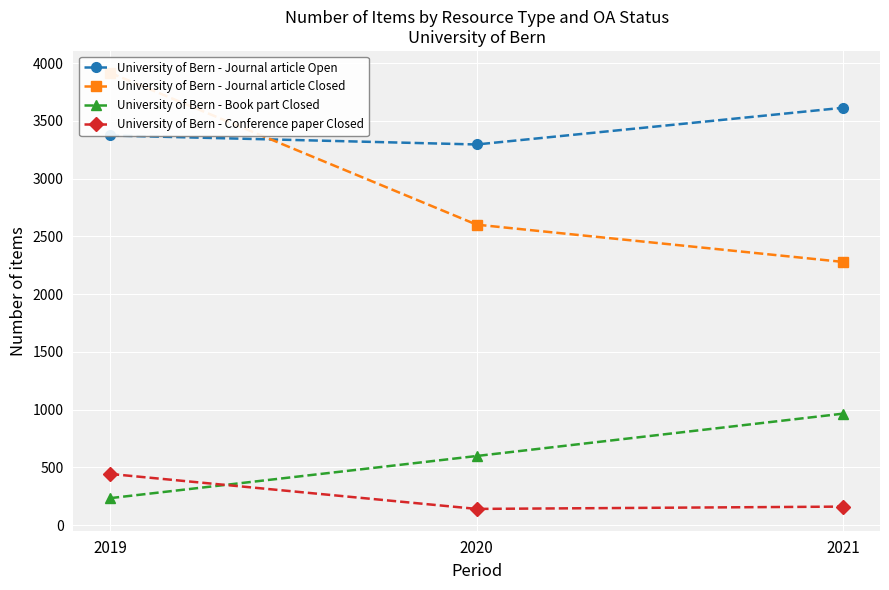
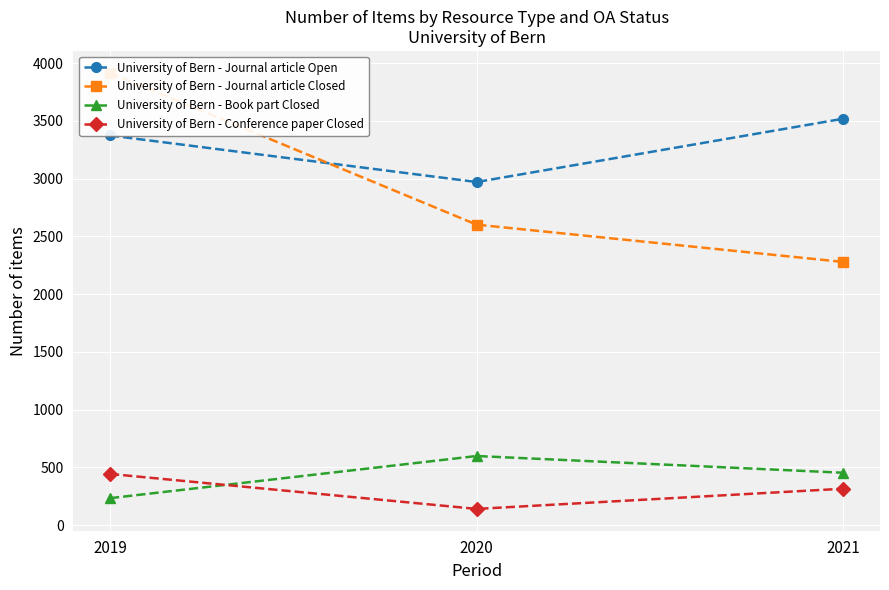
University of Bern - Journal article Open, 2020: 3300 -> 2970
University of Bern - Journal article Open, 2021: 3610 -> 3520
University of Bern - Book part Closed, 2021: 970 -> 450
University of Bern - Conference paper Closed, 2021: 160 -> 320
